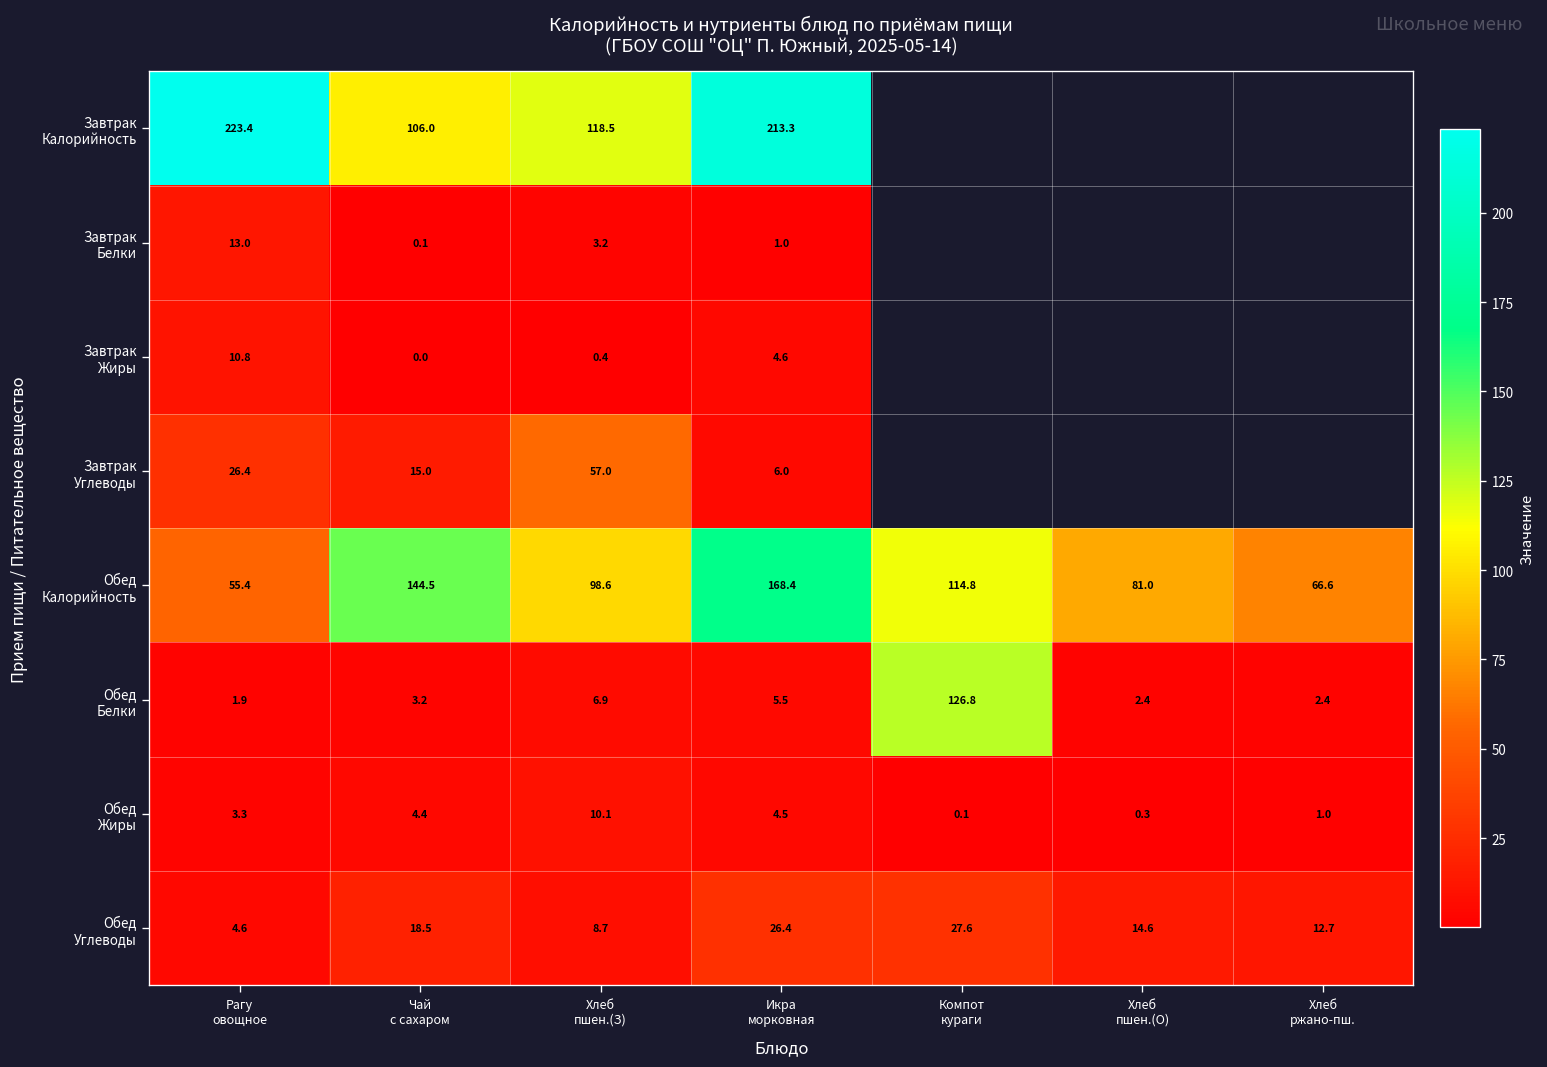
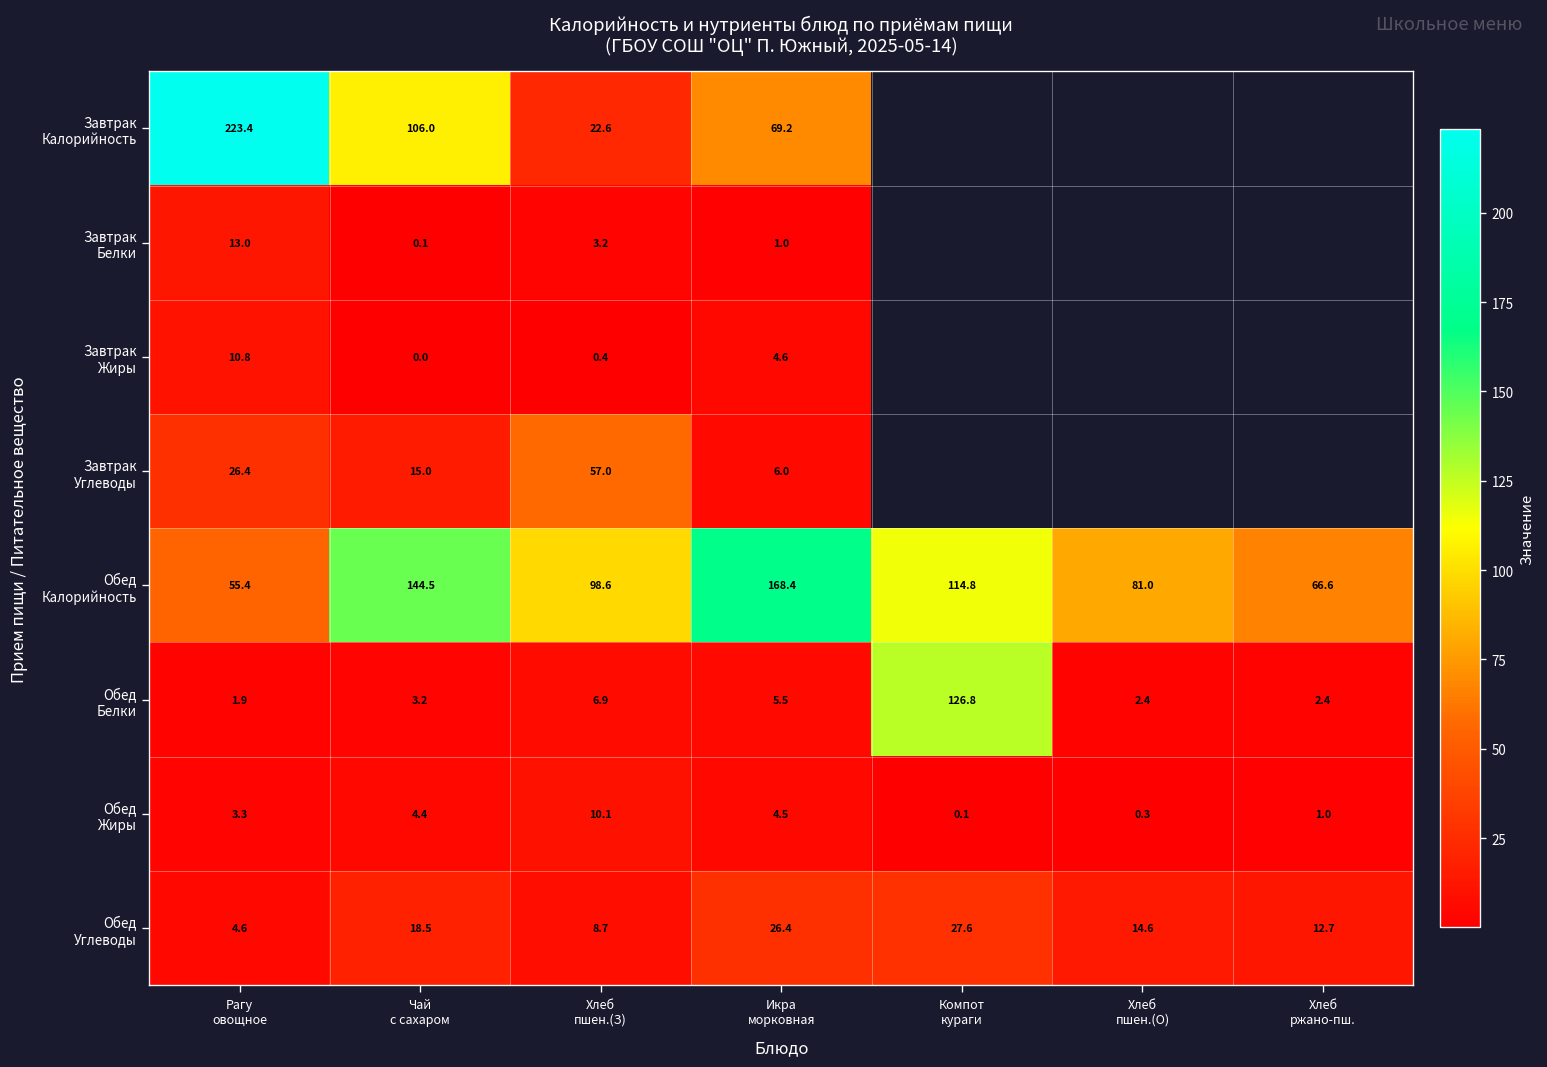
Завтрак Калорийность, Хлеб пшен.(З): 118.5 -> 22.6
Завтрак Калорийность, Икра морковная: 213.3 -> 69.2
